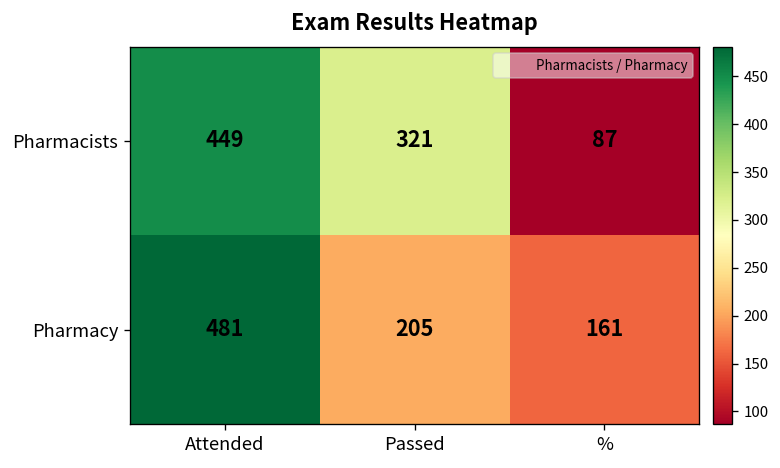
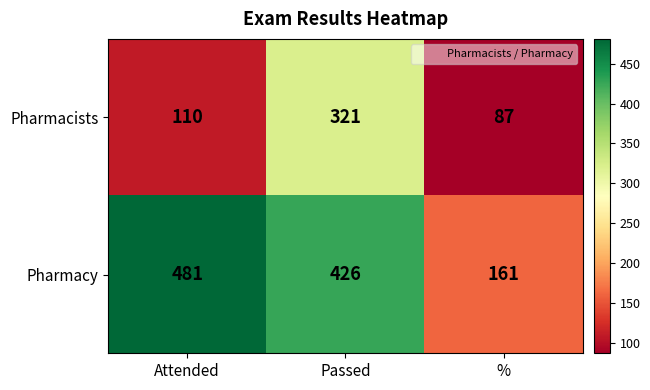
Pharmacists, Attended: 449 -> 110
Pharmacy, Passed: 205 -> 426
